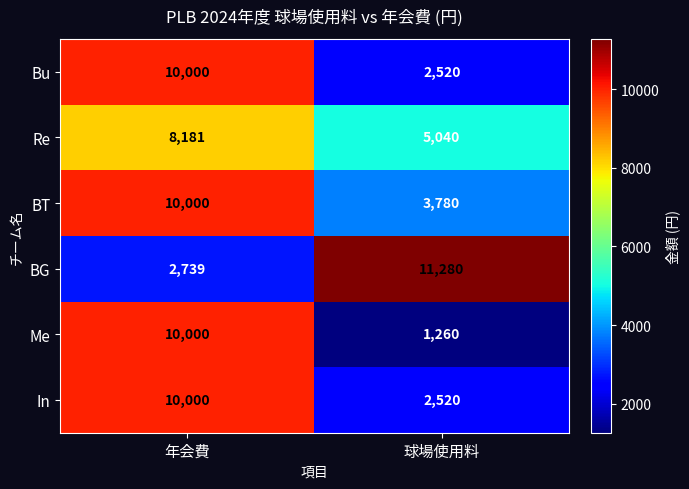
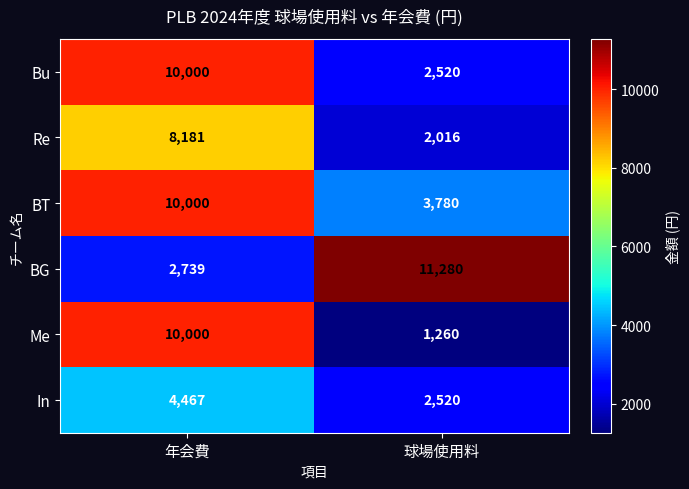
Re, 球場使用料: 5,040 -> 2,016
In, 年会費: 10,000 -> 4,467
